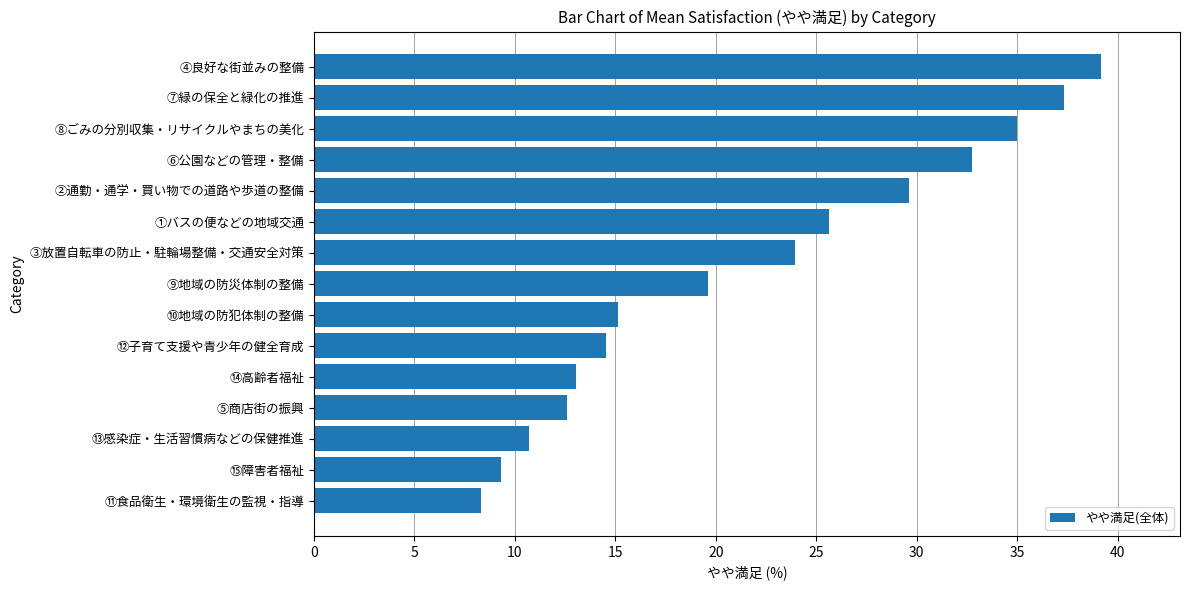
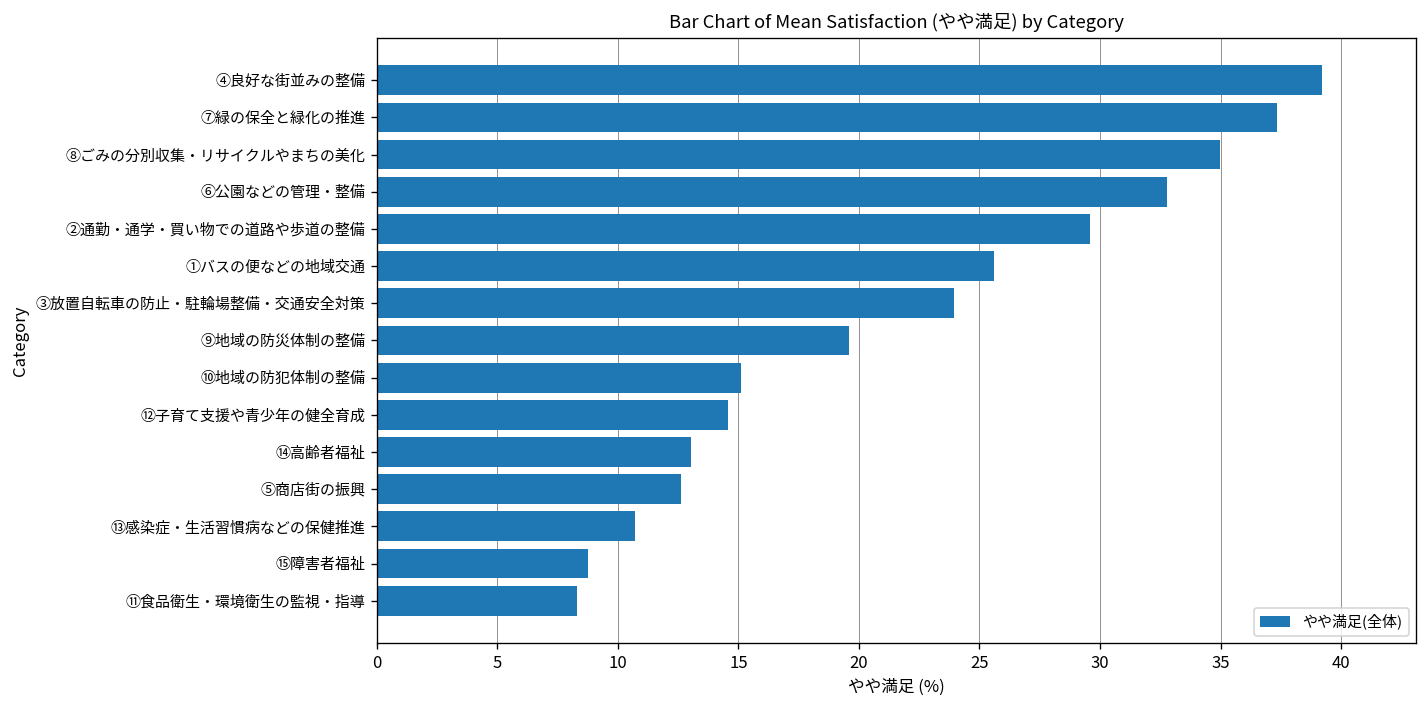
⑮障害者福祉: 9.3 -> 8.7
